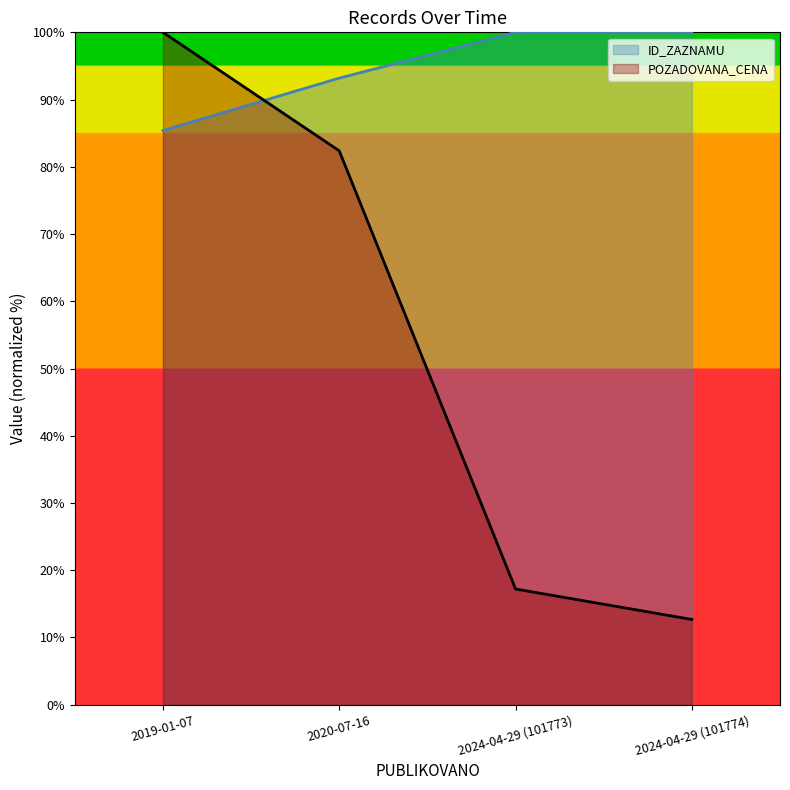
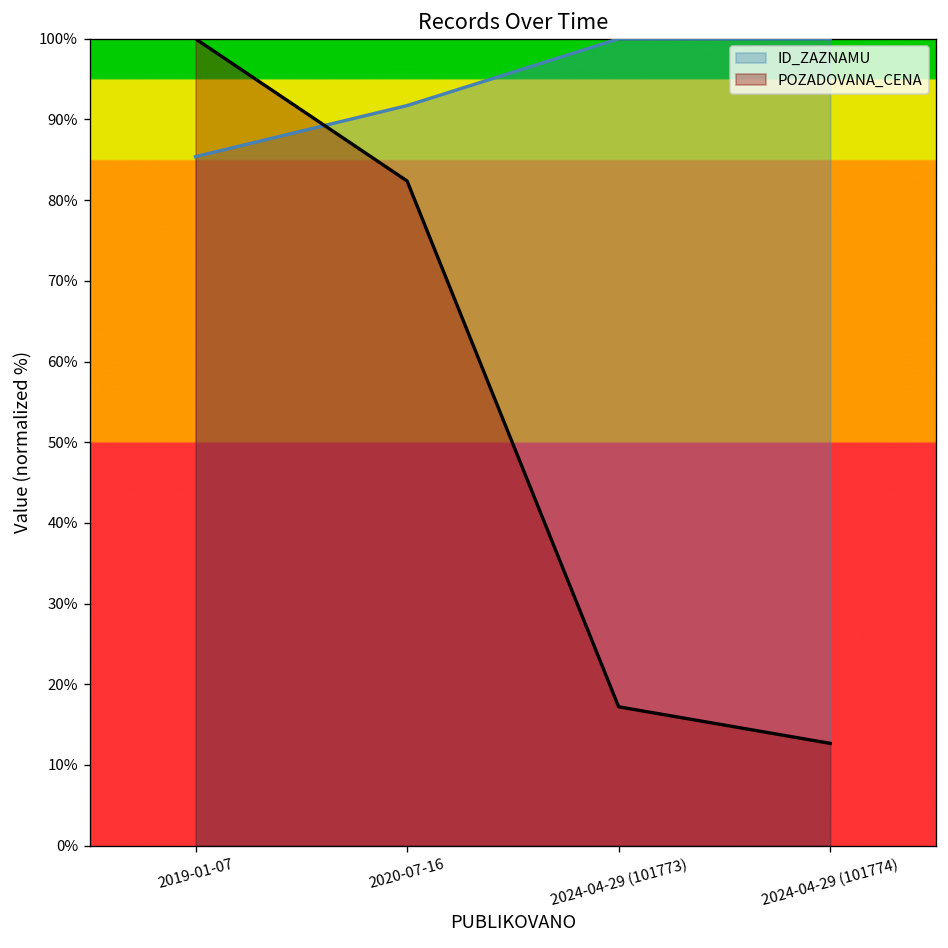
ID_ZAZNAMU, 2020-07-16: 93% -> 92%
